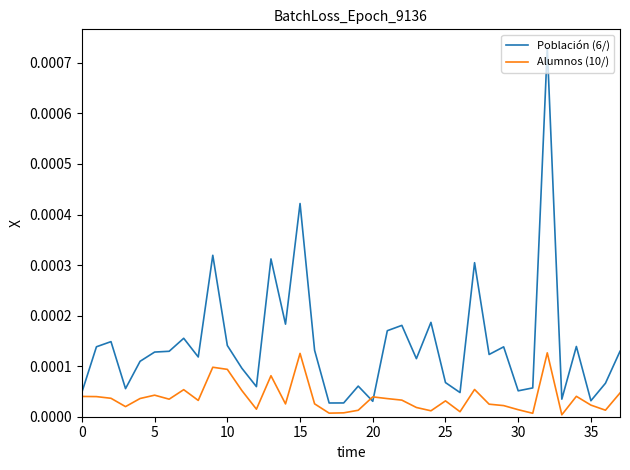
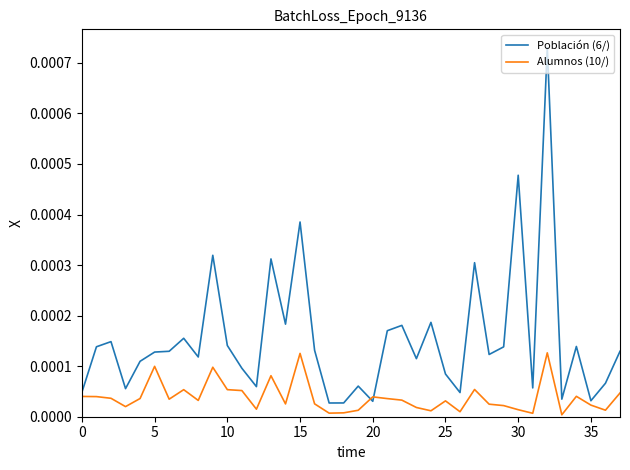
Alumnos (10/), 5: 0.00004 -> 0.00010
Alumnos (10/), 10: 0.00009 -> 0.00005
Población (6/), 15: 0.00042 -> 0.00039
Población (6/), 25: 0.00007 -> 0.00008
Población (6/), 30: 0.00005 -> 0.00048
